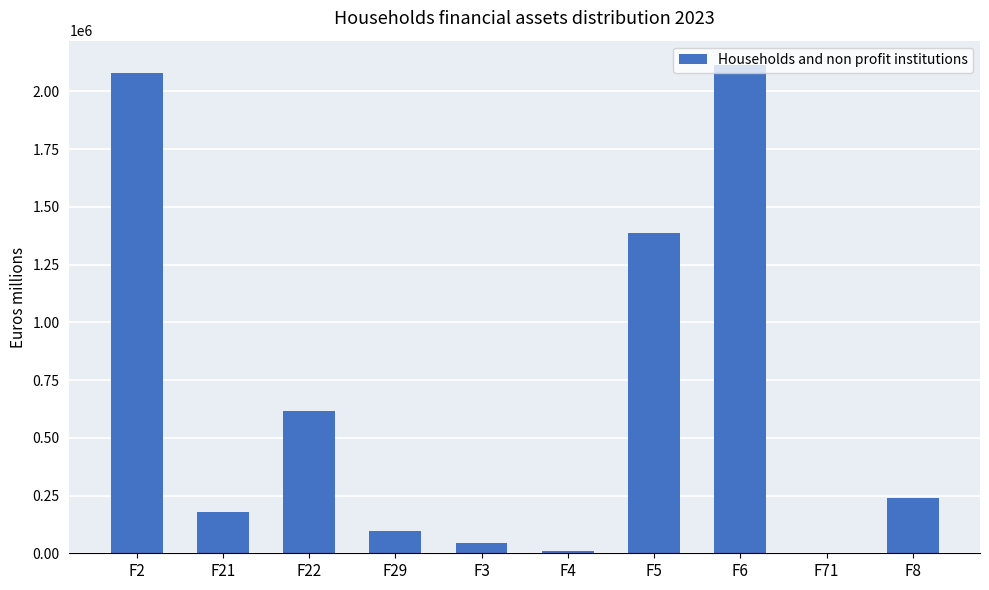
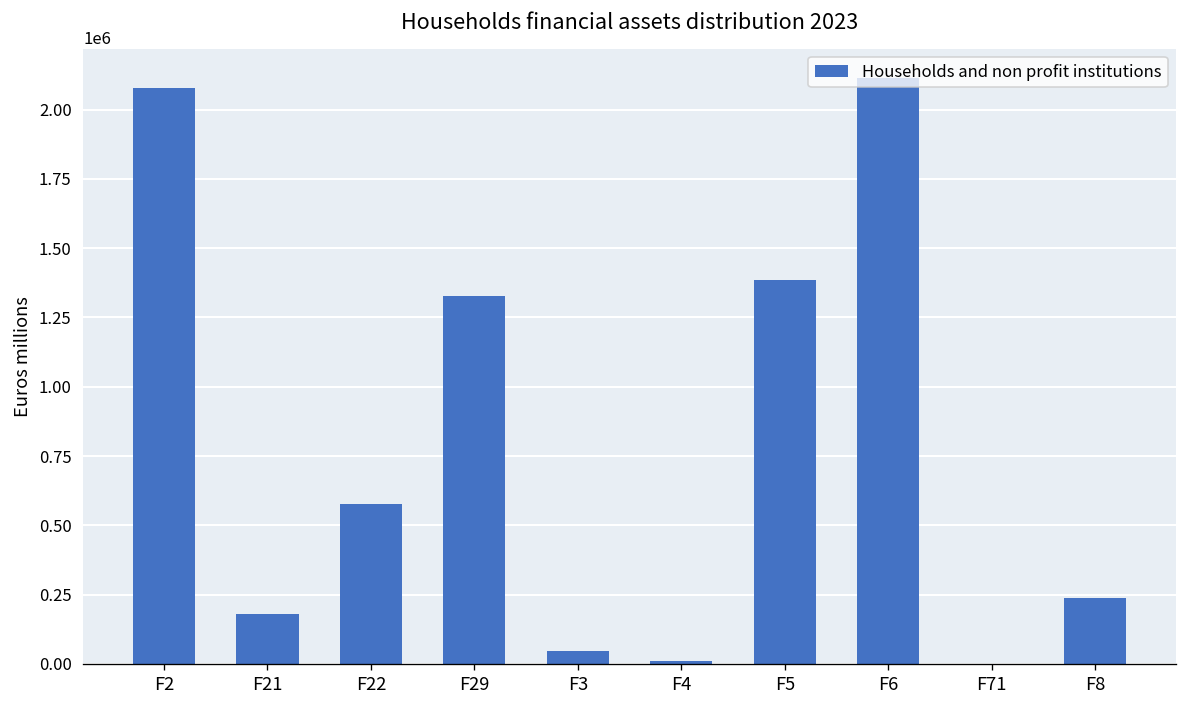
F22: 610000 -> 580000
F29: 100000 -> 1330000
